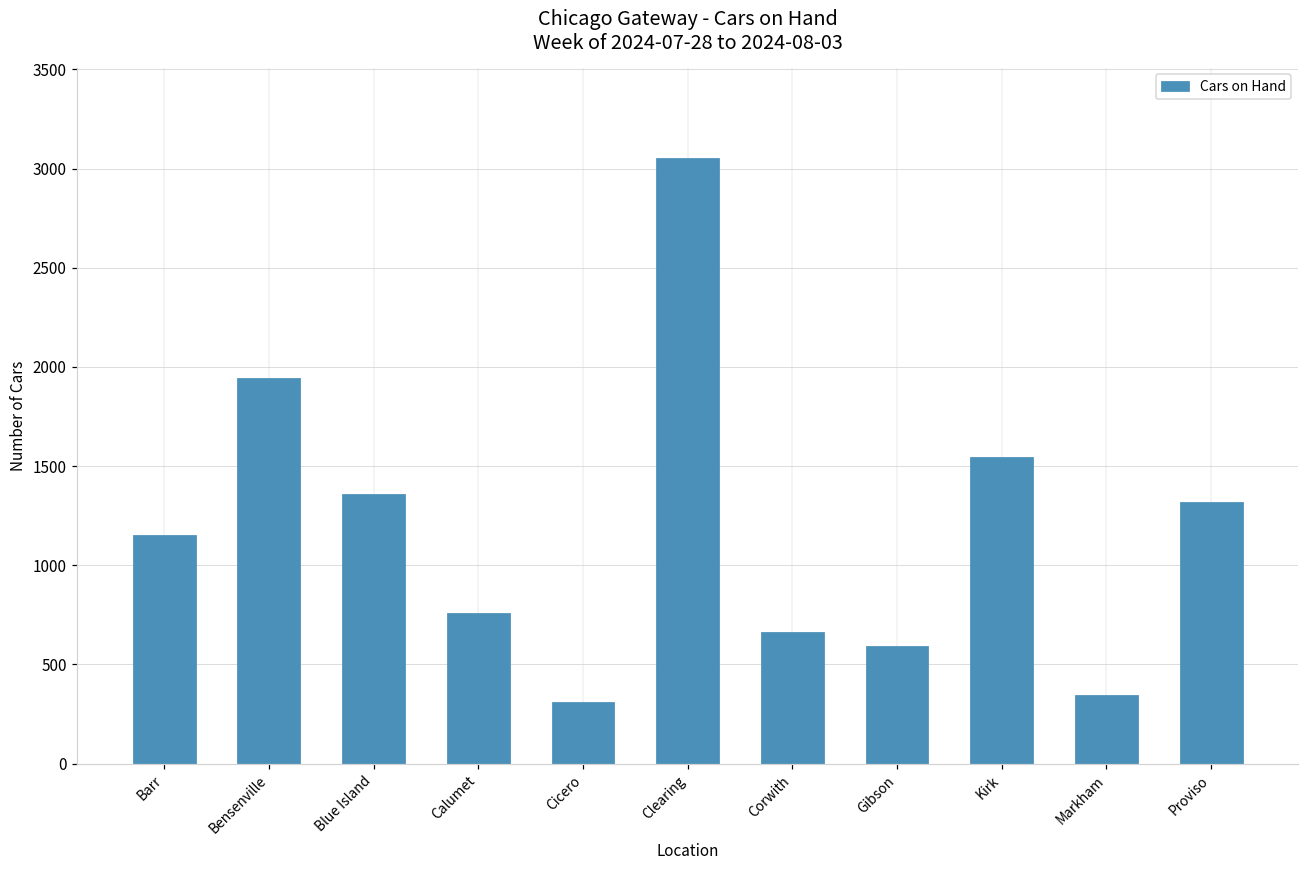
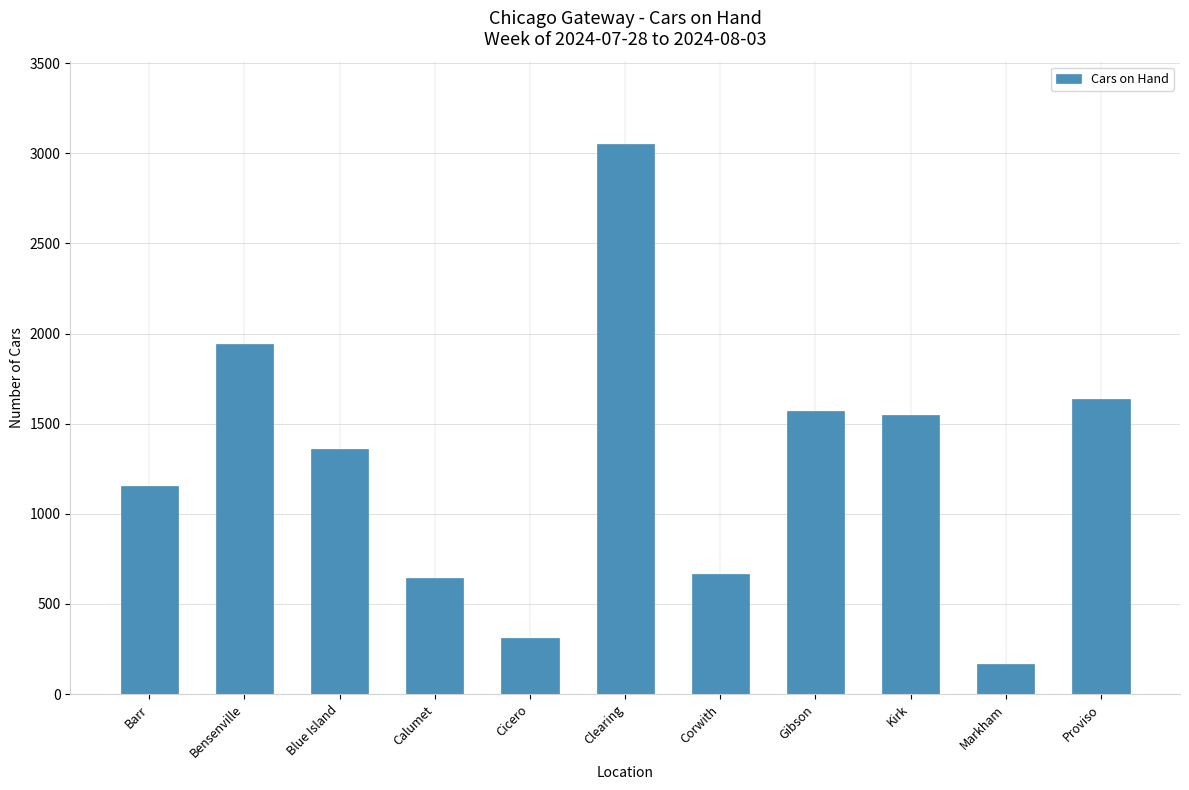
Calumet: 760 -> 650
Gibson: 590 -> 1570
Markham: 350 -> 170
Proviso: 1320 -> 1640
